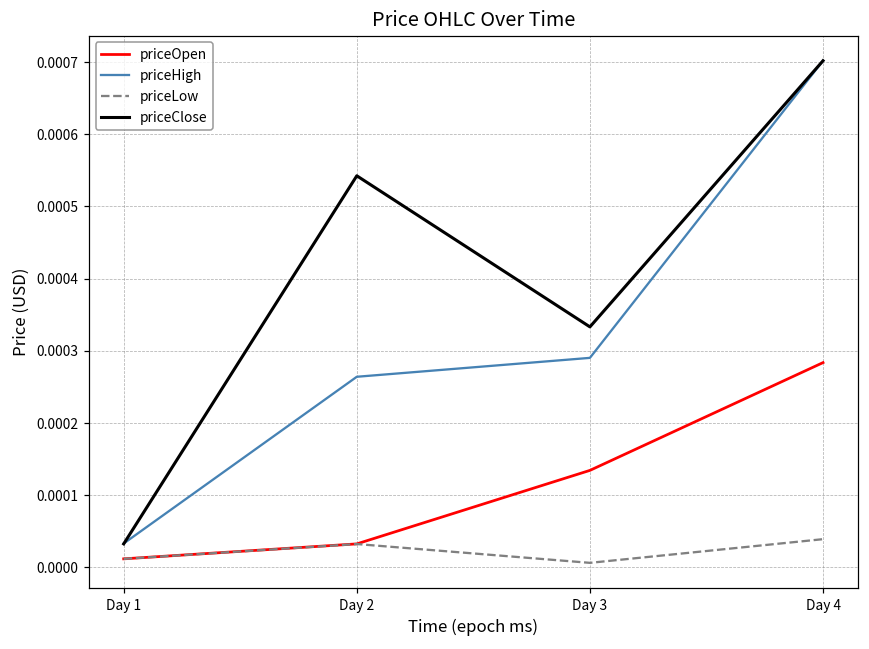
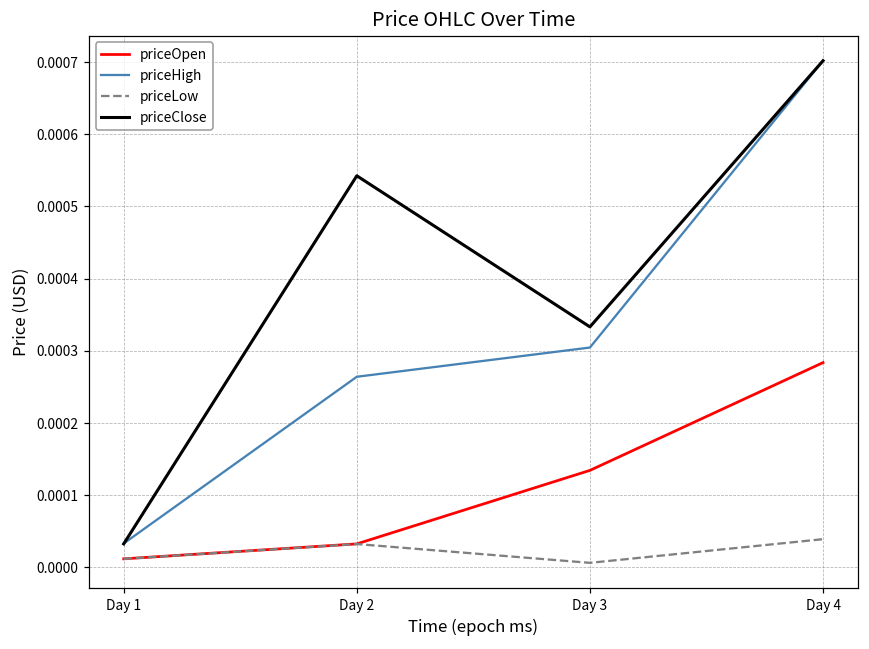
priceHigh, Day 3: 0.00029 -> 0.00030
